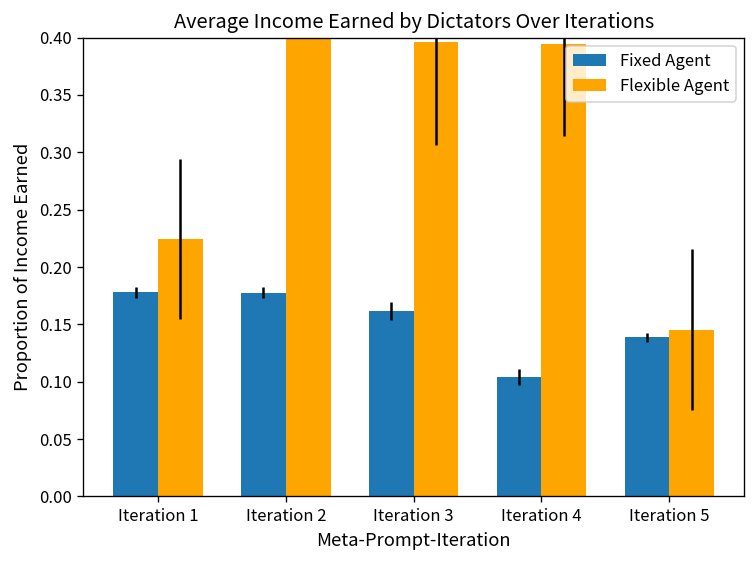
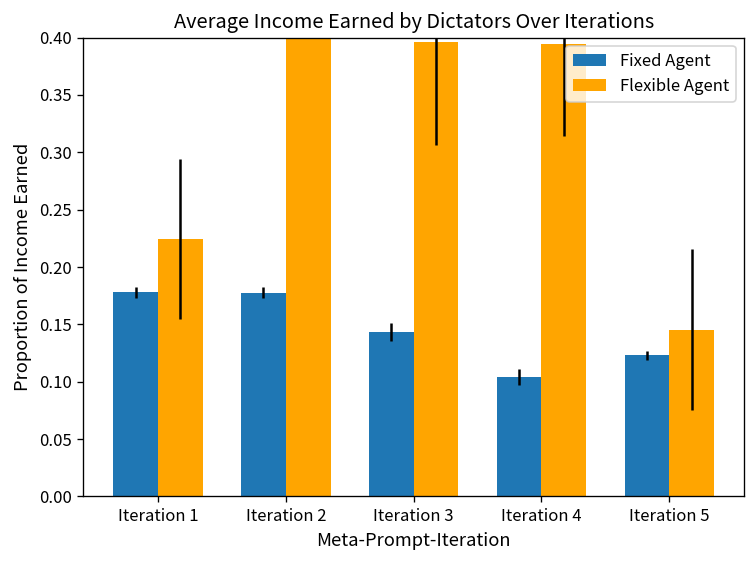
Fixed Agent, Iteration 3: 0.16 -> 0.14
Fixed Agent, Iteration 5: 0.14 -> 0.12
